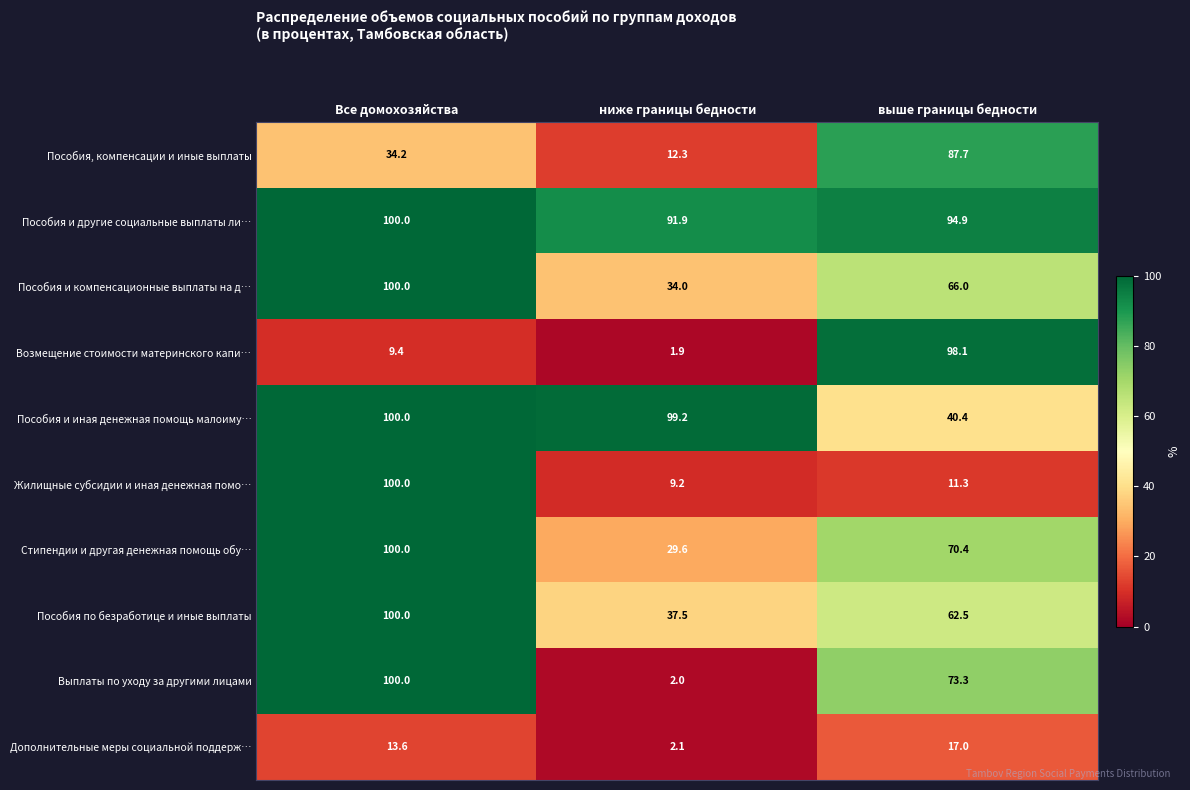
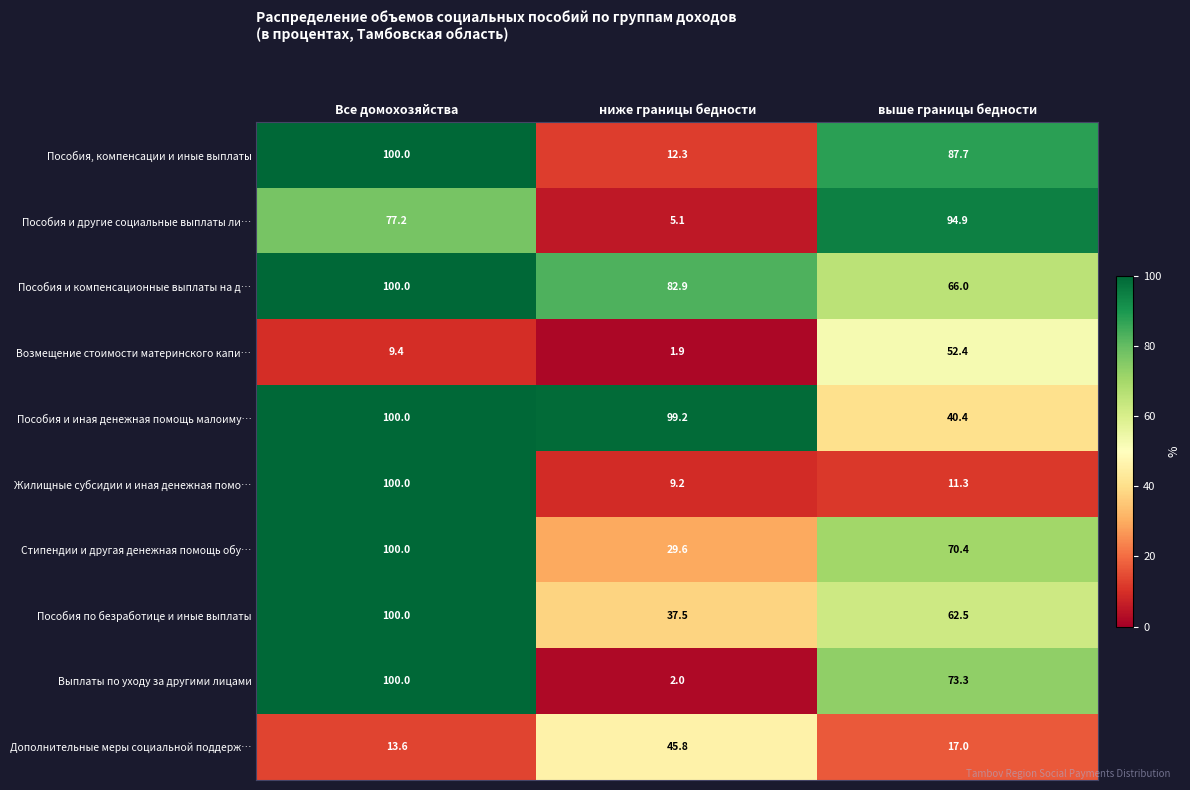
Пособия, компенсации и иные выплаты, Все домохозяйства: 34.2 -> 100.0
Пособия и другие социальные выплаты ли…, Все домохозяйства: 100.0 -> 77.2
Пособия и другие социальные выплаты ли…, ниже границы бедности: 91.9 -> 5.1
Пособия и компенсационные выплаты на д…, ниже границы бедности: 34.0 -> 82.9
Возмещение стоимости материнского капи…, выше границы бедности: 98.1 -> 52.4
Дополнительные меры социальной поддерж…, ниже границы бедности: 2.1 -> 45.8
